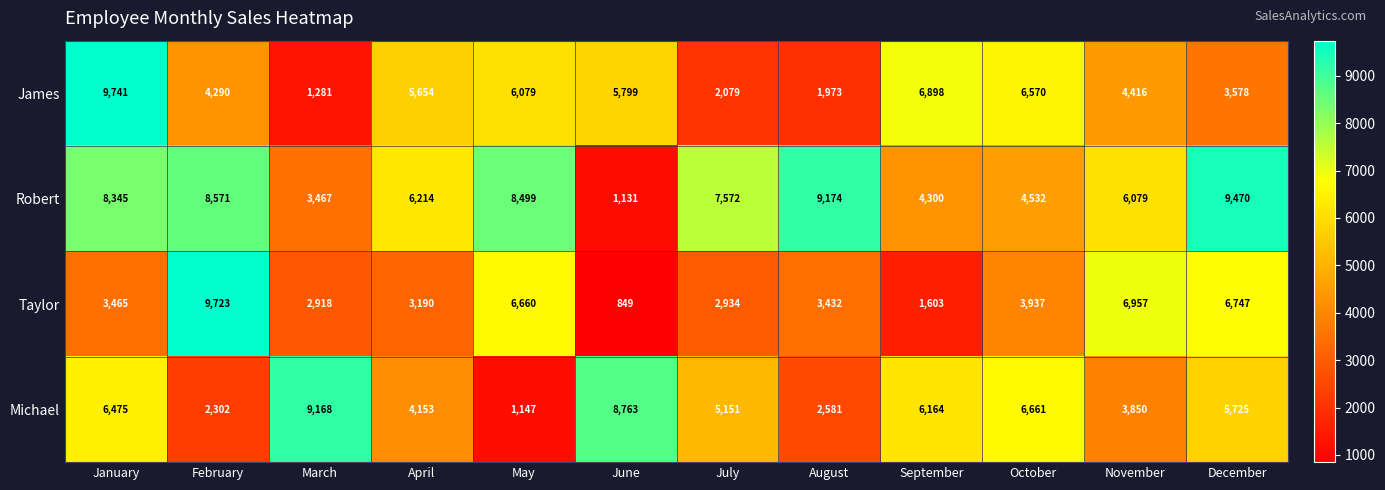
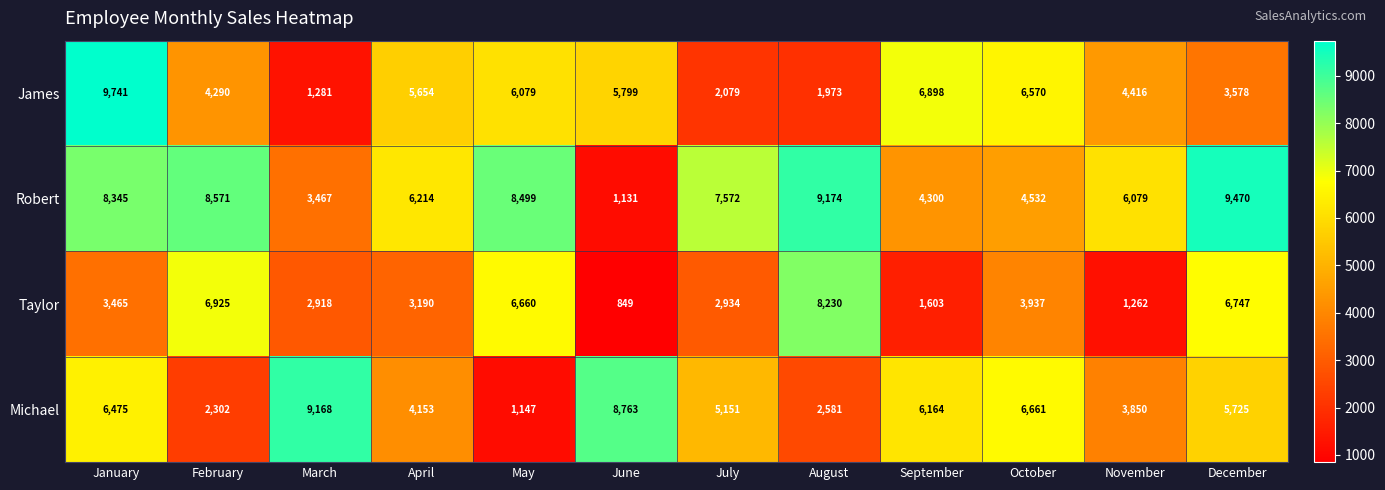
Taylor, February: 9,723 -> 6,925
Taylor, August: 3,432 -> 8,230
Taylor, November: 6,957 -> 1,262
